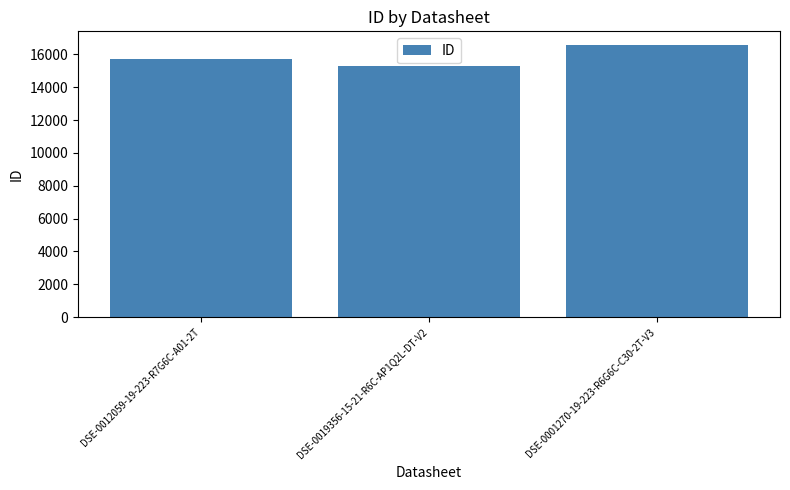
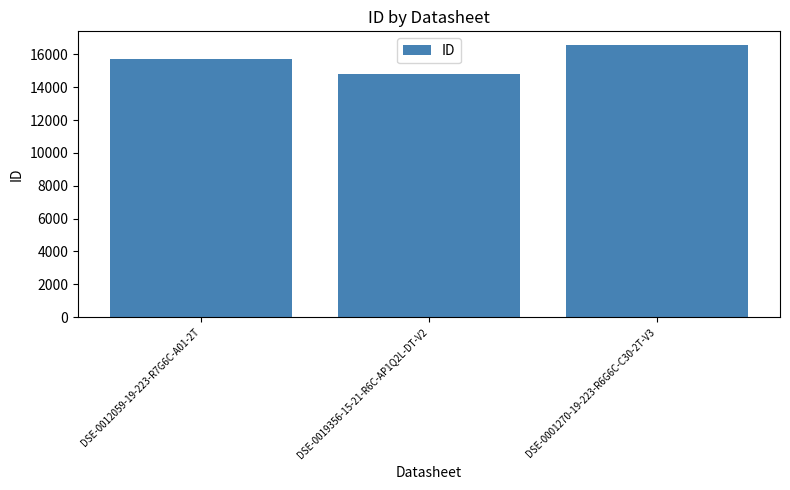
DSE-0019356-15-21-R6C-AP1Q2L-DT-V2: 15300 -> 14800
